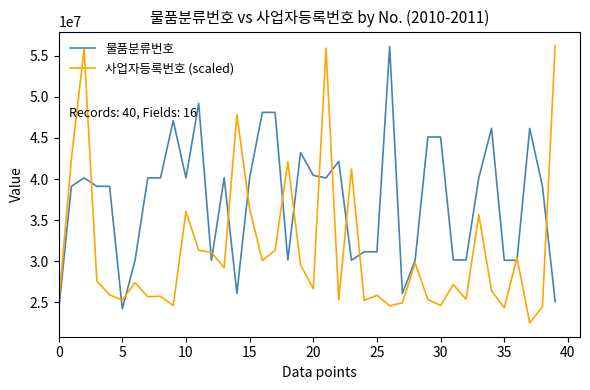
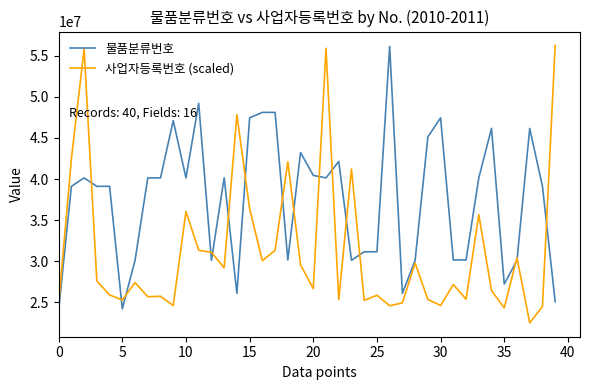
물품분류번호, 15: 40000000 -> 47000000
물품분류번호, 30: 45000000 -> 47000000
물품분류번호, 35: 30000000 -> 27000000
